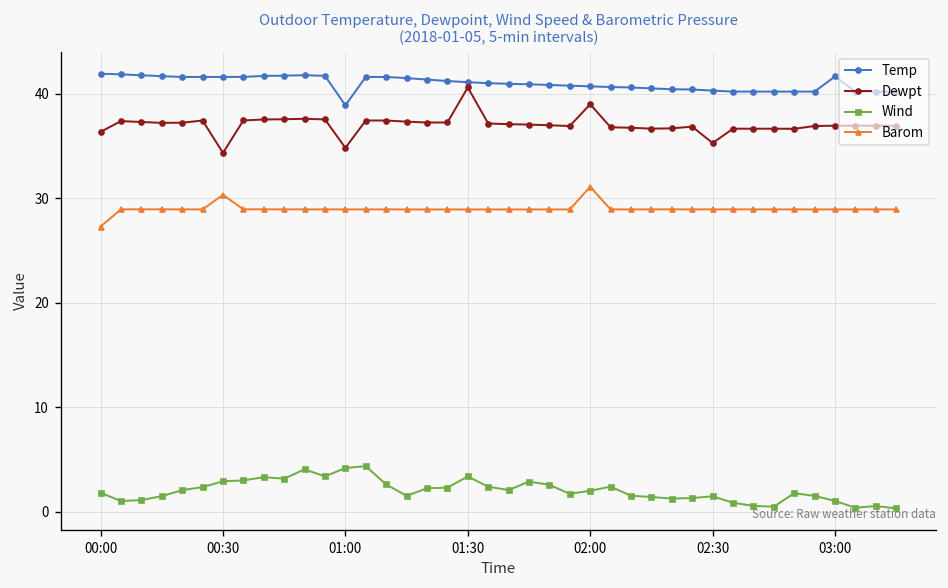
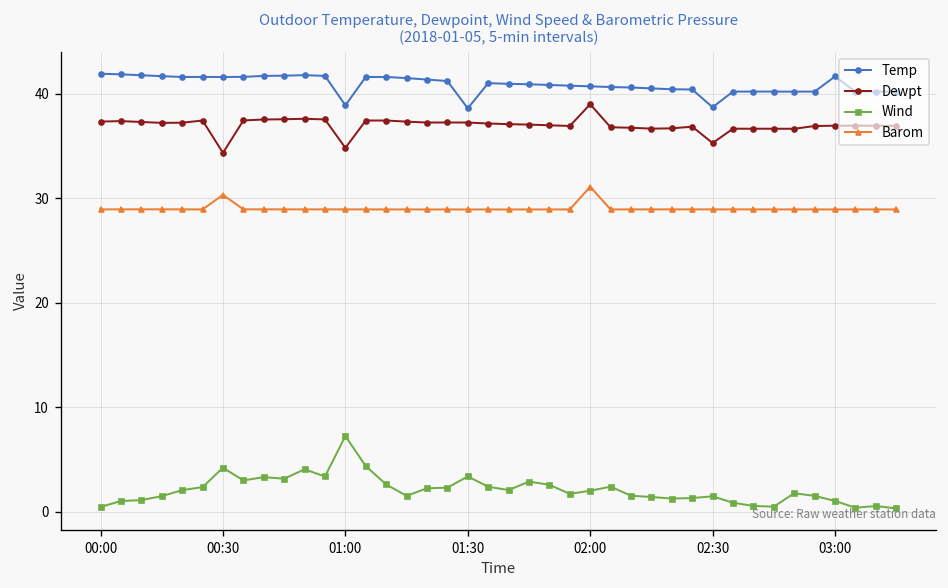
Dewpt, 00:00: 36 -> 37
Wind, 00:00: 2 -> 0
Barom, 00:00: 27 -> 29
Wind, 00:30: 3 -> 4
Wind, 01:00: 4 -> 7
Temp, 01:30: 41 -> 39
Dewpt, 01:30: 41 -> 37
Temp, 02:30: 40 -> 39
